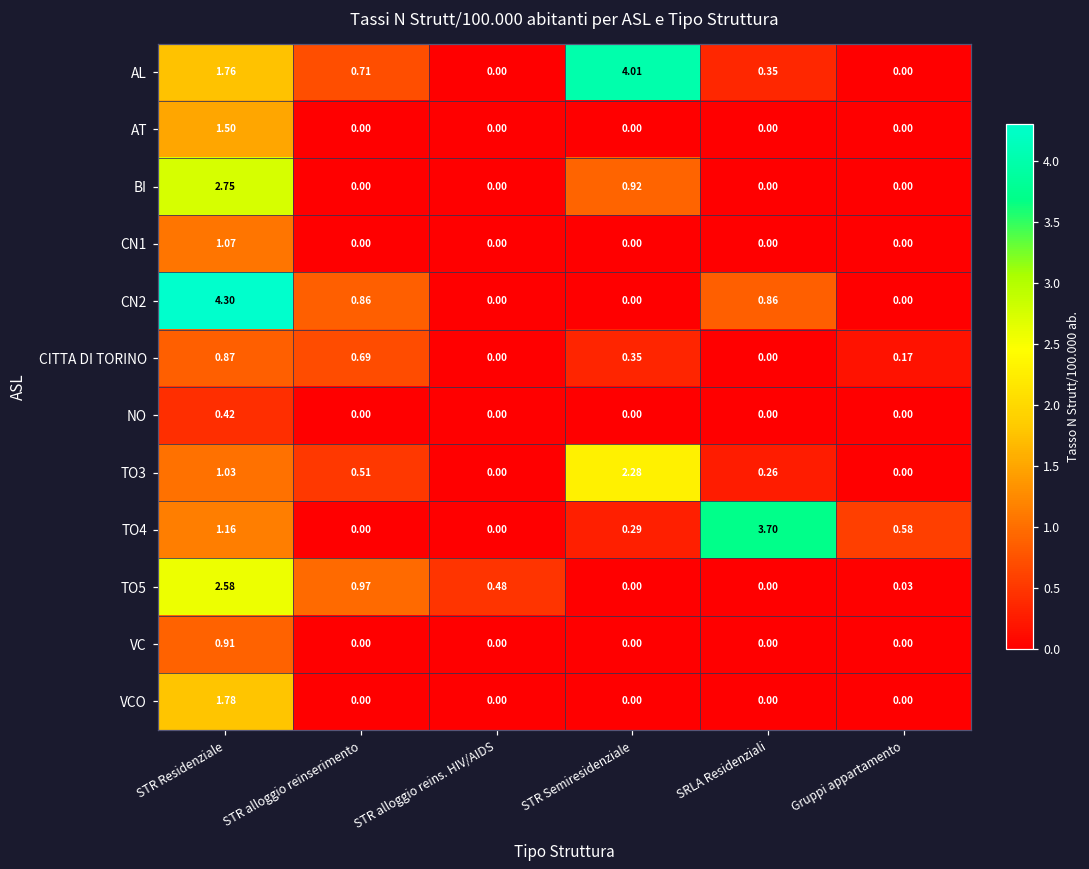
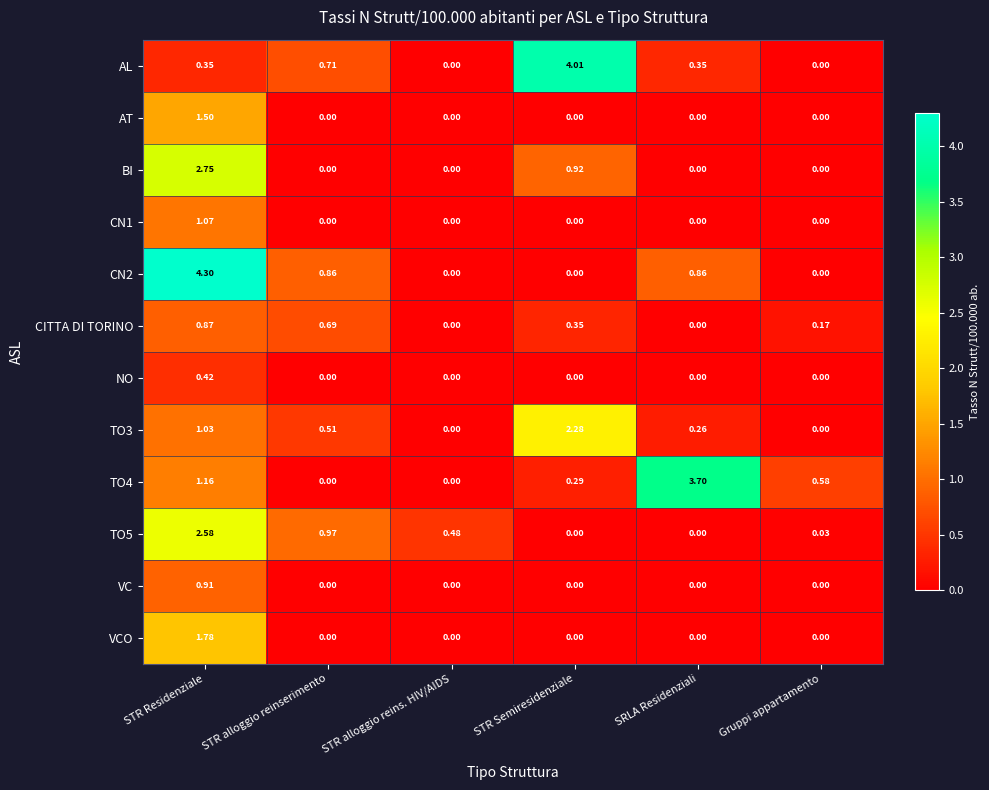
AL, STR Residenziale: 1.76 -> 0.35
